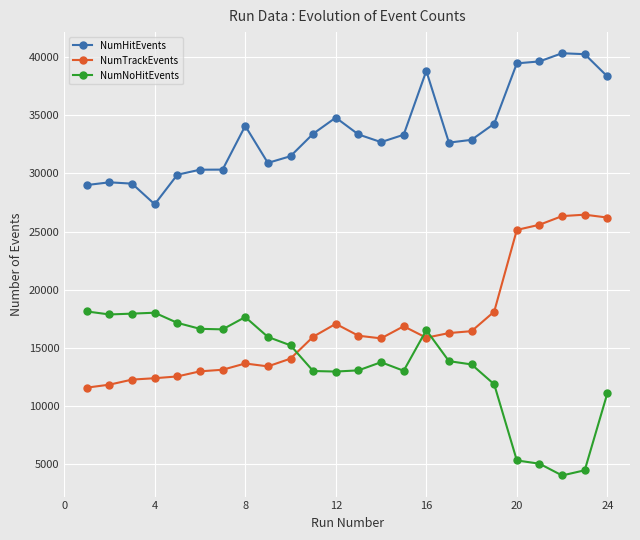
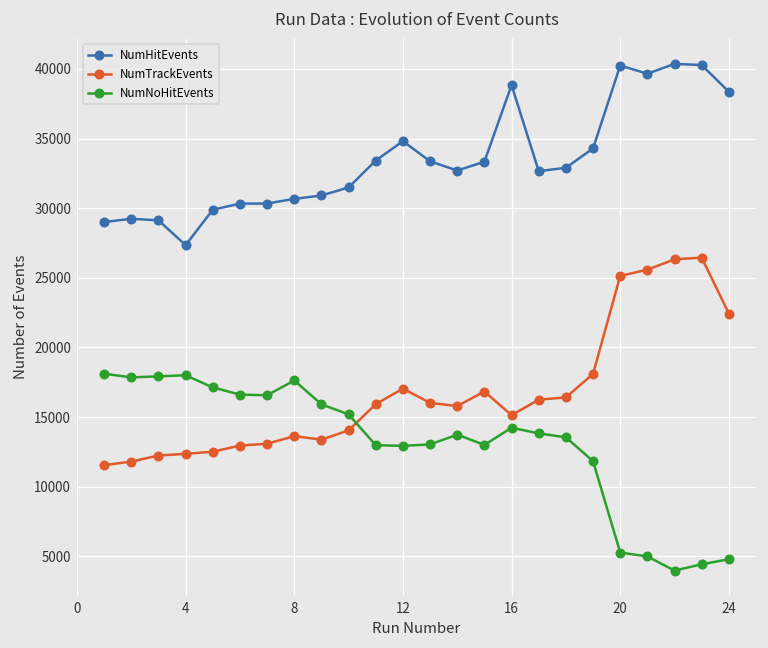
NumHitEvents, 8: 34100 -> 30700
NumTrackEvents, 16: 15900 -> 15100
NumNoHitEvents, 16: 16500 -> 14200
NumHitEvents, 20: 39500 -> 40200
NumTrackEvents, 24: 26200 -> 22400
NumNoHitEvents, 24: 11100 -> 4800
